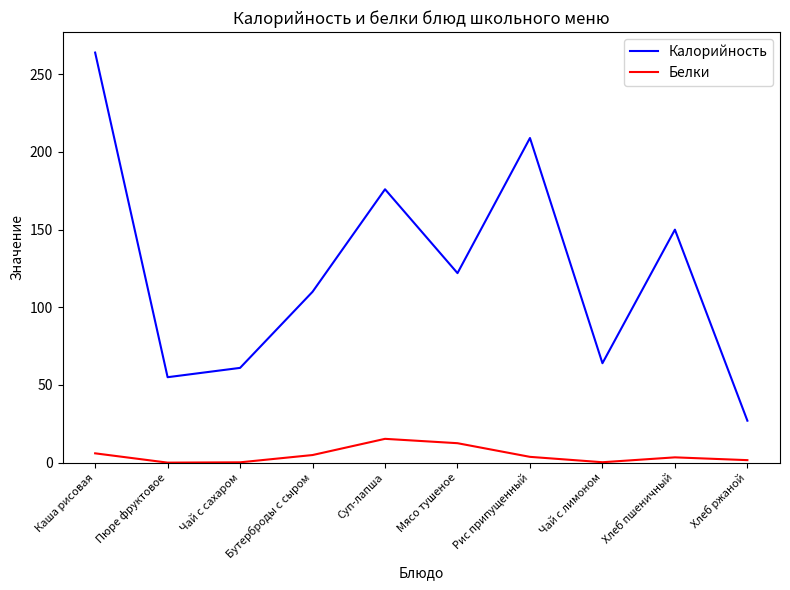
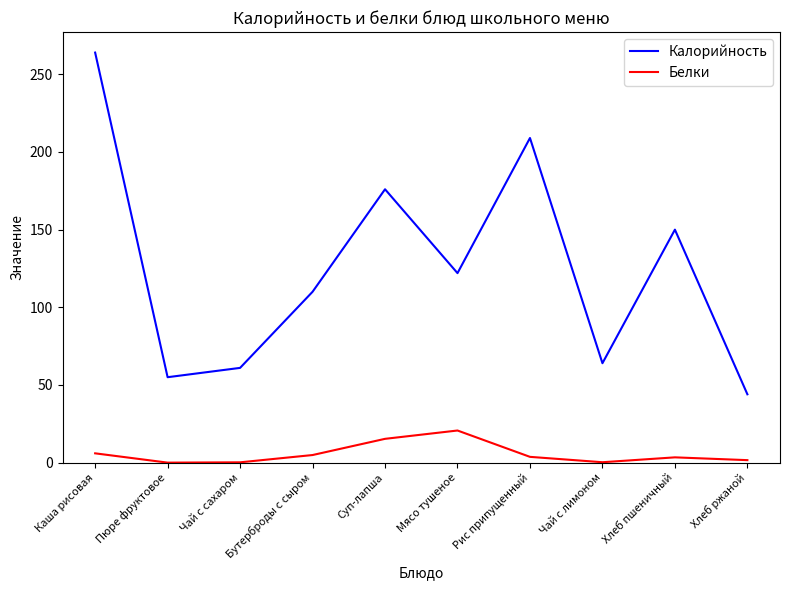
Белки, Мясо тушеное: 13 -> 21
Калорийность, Хлеб ржаной: 27 -> 44
